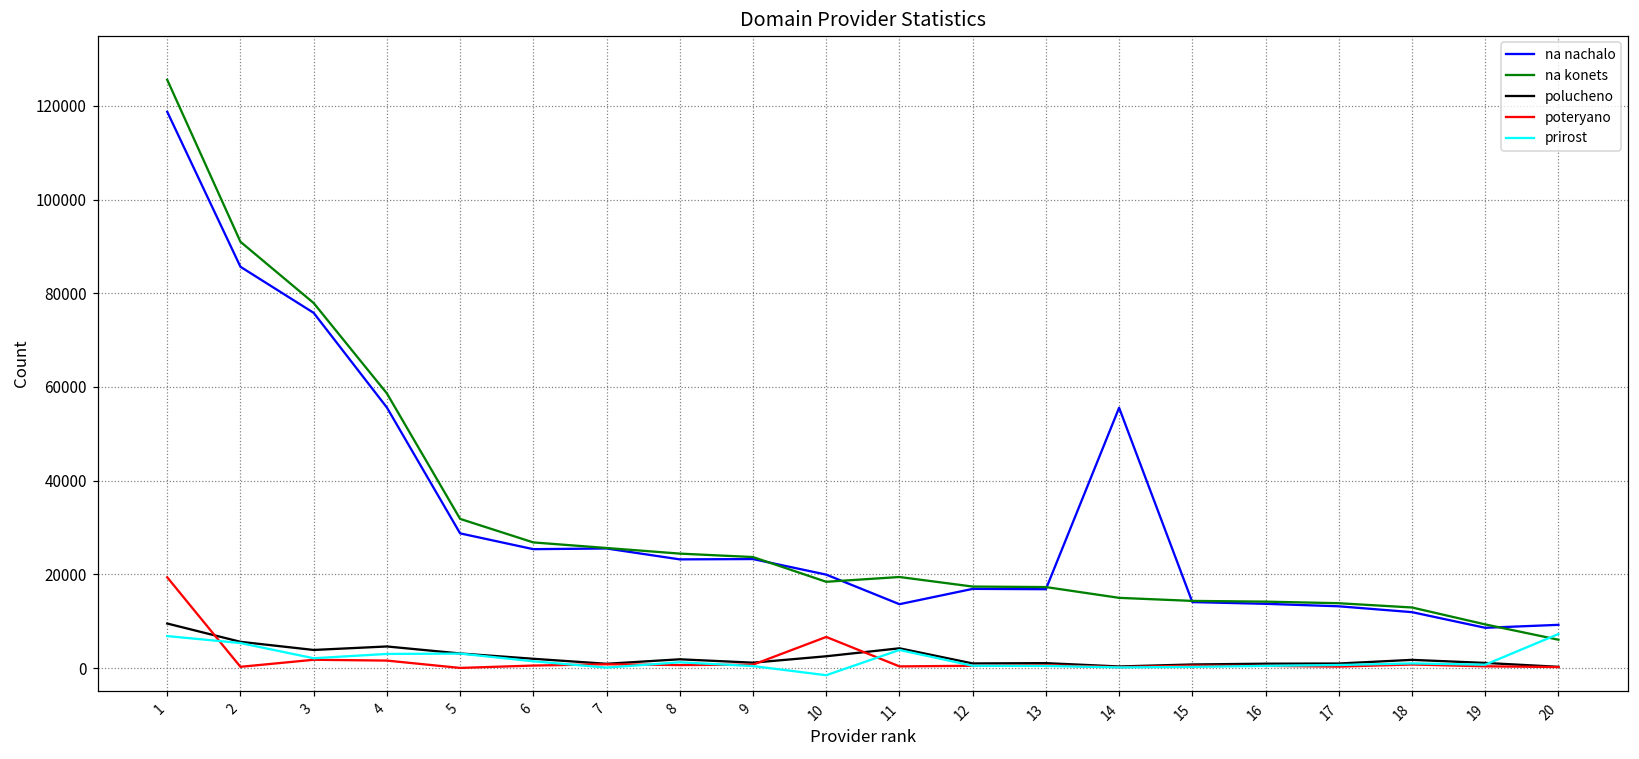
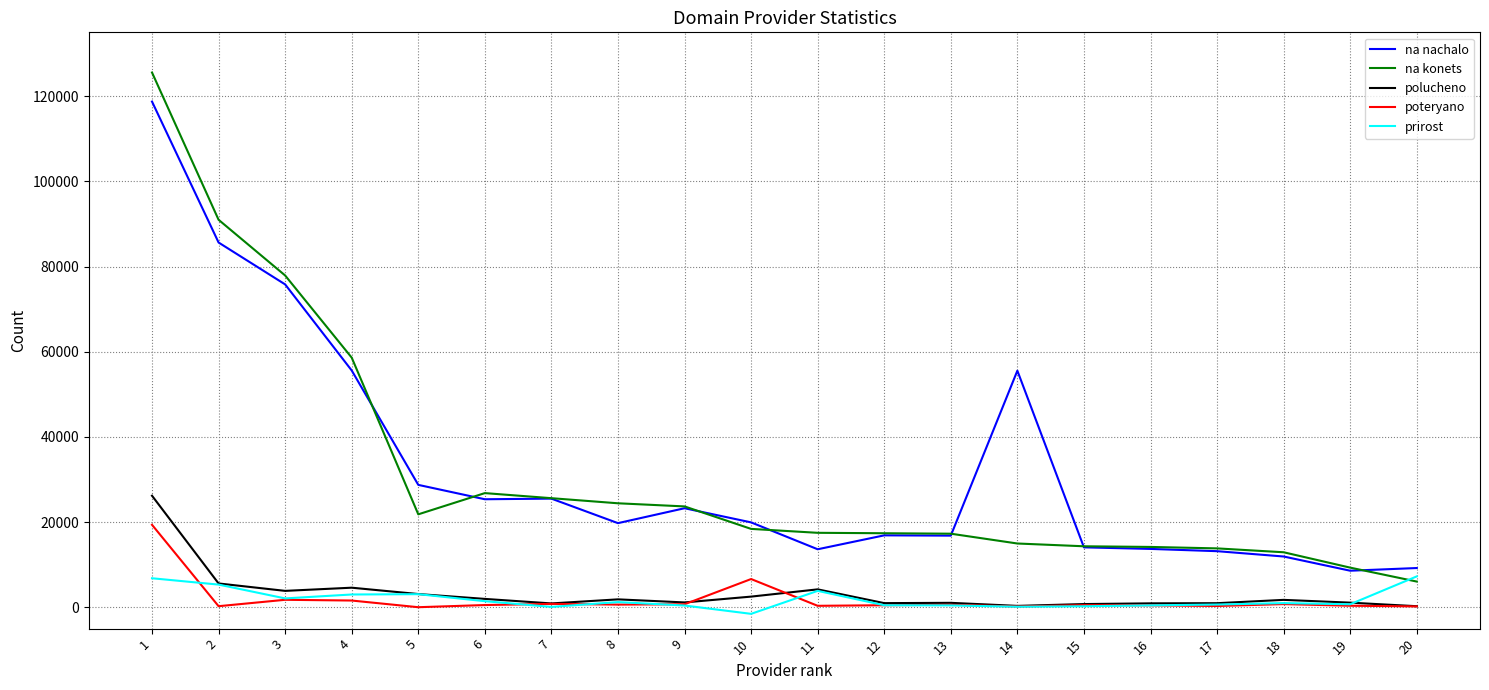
polucheno, 1: 10000 -> 26000
na konets, 5: 32000 -> 22000
na nachalo, 8: 23000 -> 20000
na konets, 11: 19000 -> 17000
